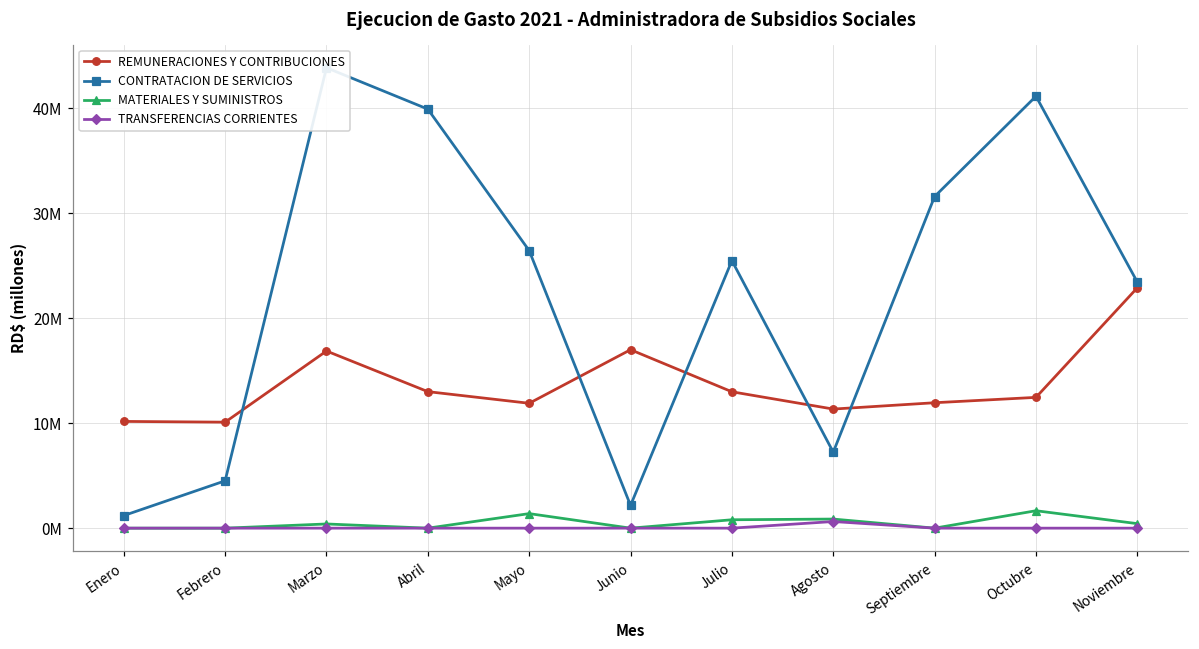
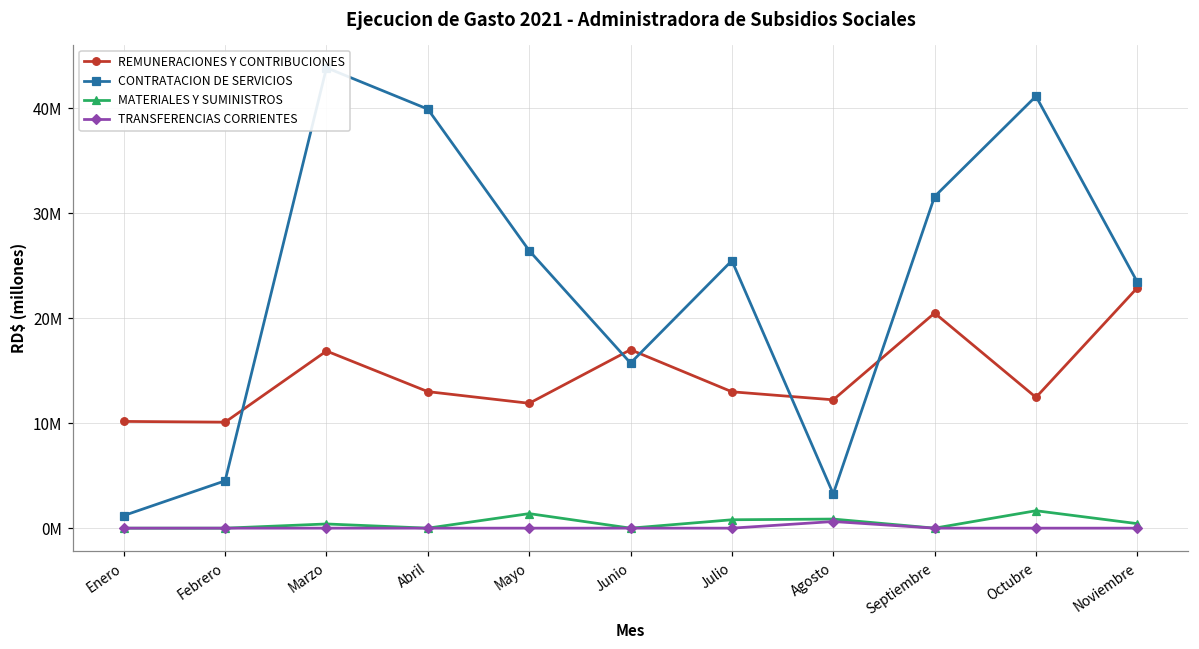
CONTRATACION DE SERVICIOS, Junio: 2000000 -> 16000000
REMUNERACIONES Y CONTRIBUCIONES, Agosto: 11000000 -> 12000000
CONTRATACION DE SERVICIOS, Agosto: 7000000 -> 3000000
REMUNERACIONES Y CONTRIBUCIONES, Septiembre: 12000000 -> 20000000
